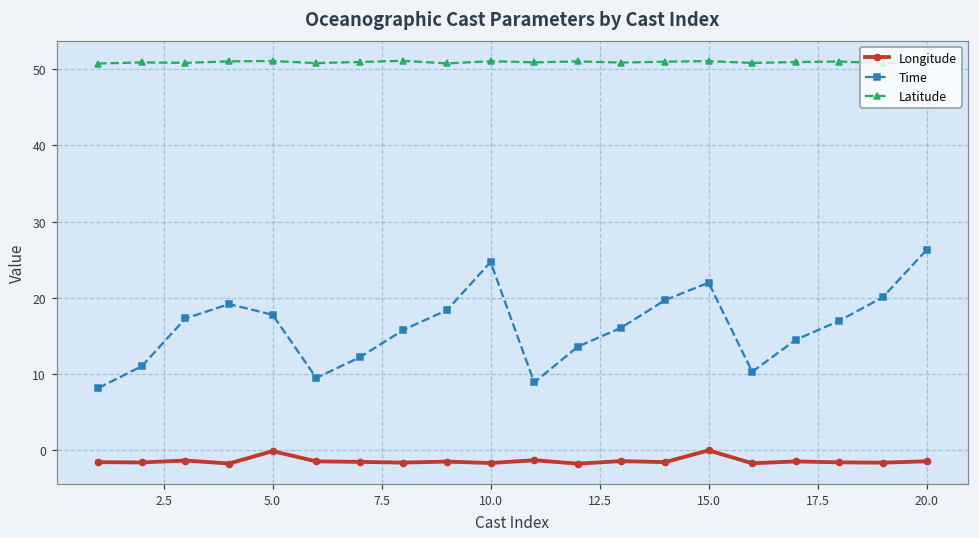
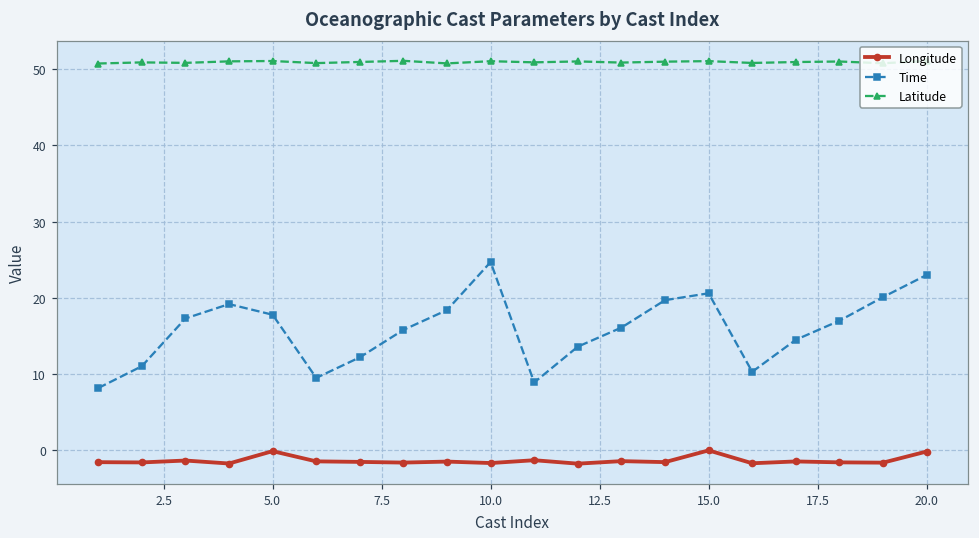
Time, 15.0: 22 -> 21
Longitude, 20.0: -1 -> 0
Time, 20.0: 26 -> 23
